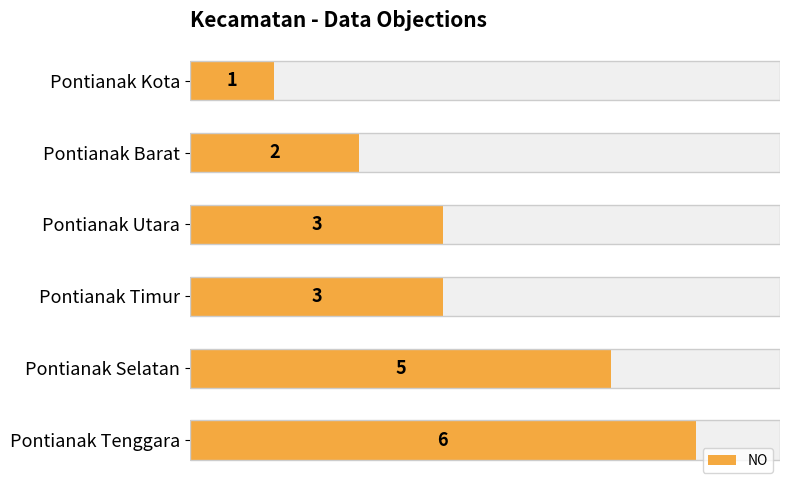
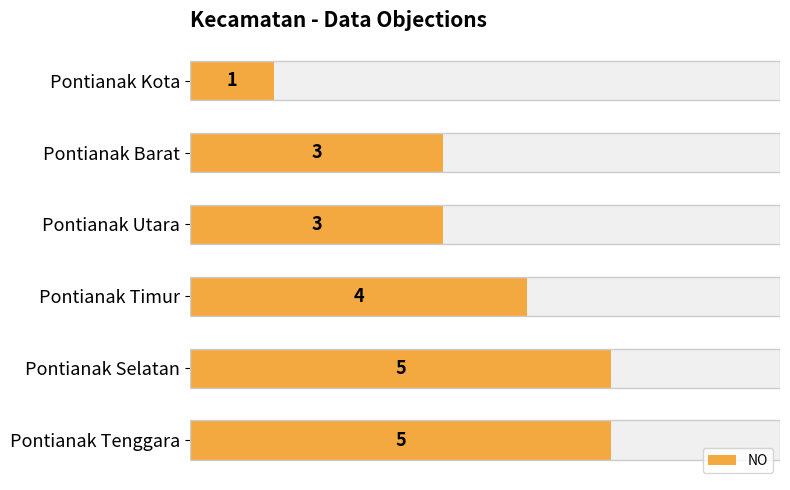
NO, Pontianak Barat: 2 -> 3
NO, Pontianak Timur: 3 -> 4
NO, Pontianak Tenggara: 6 -> 5
